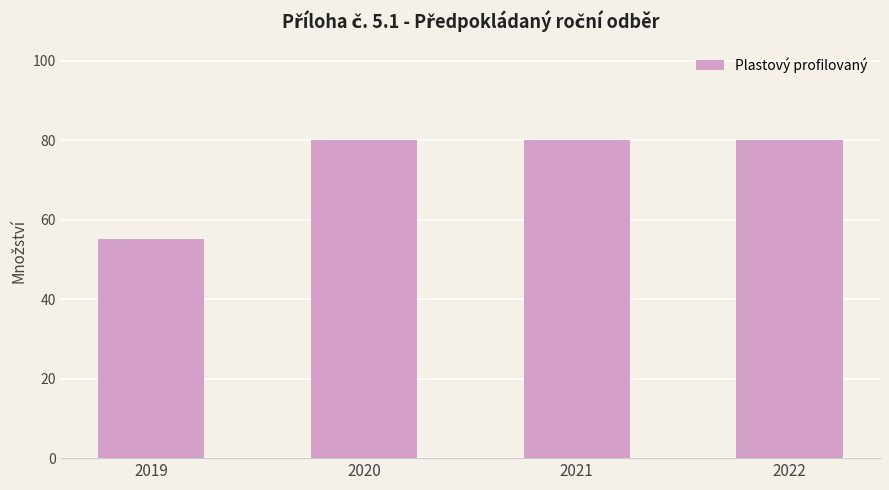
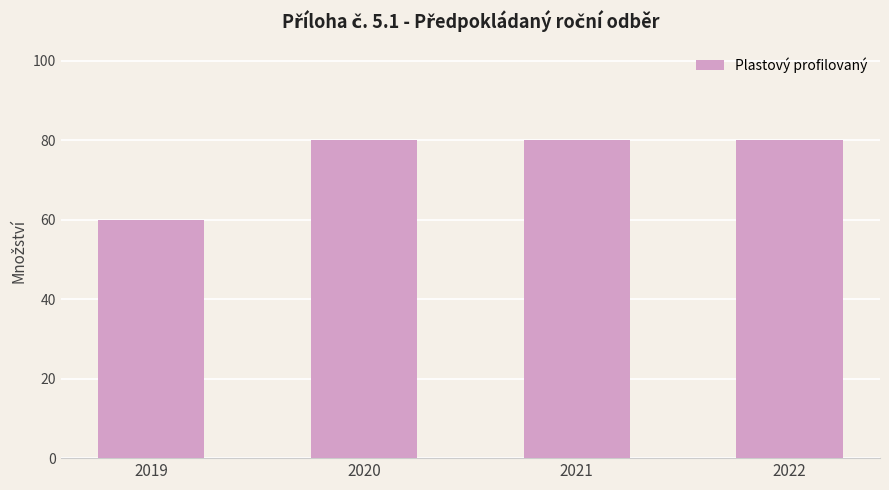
2019: 55 -> 60
